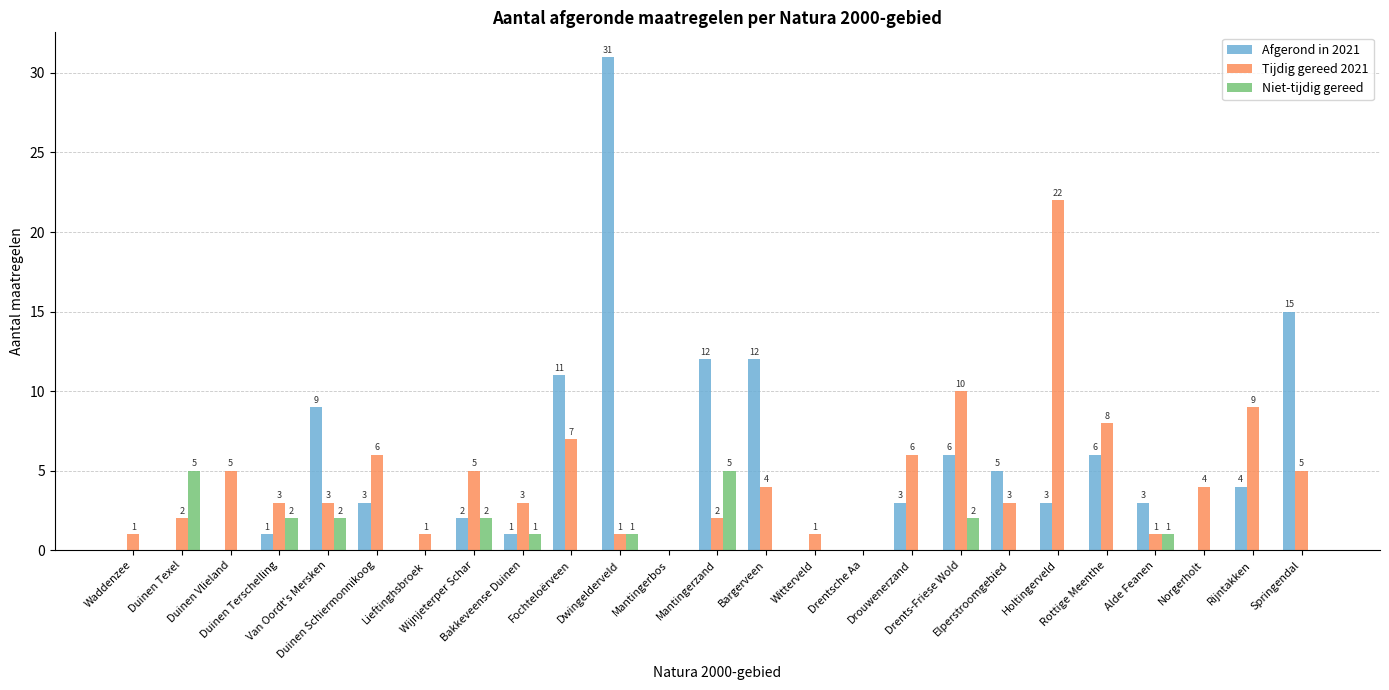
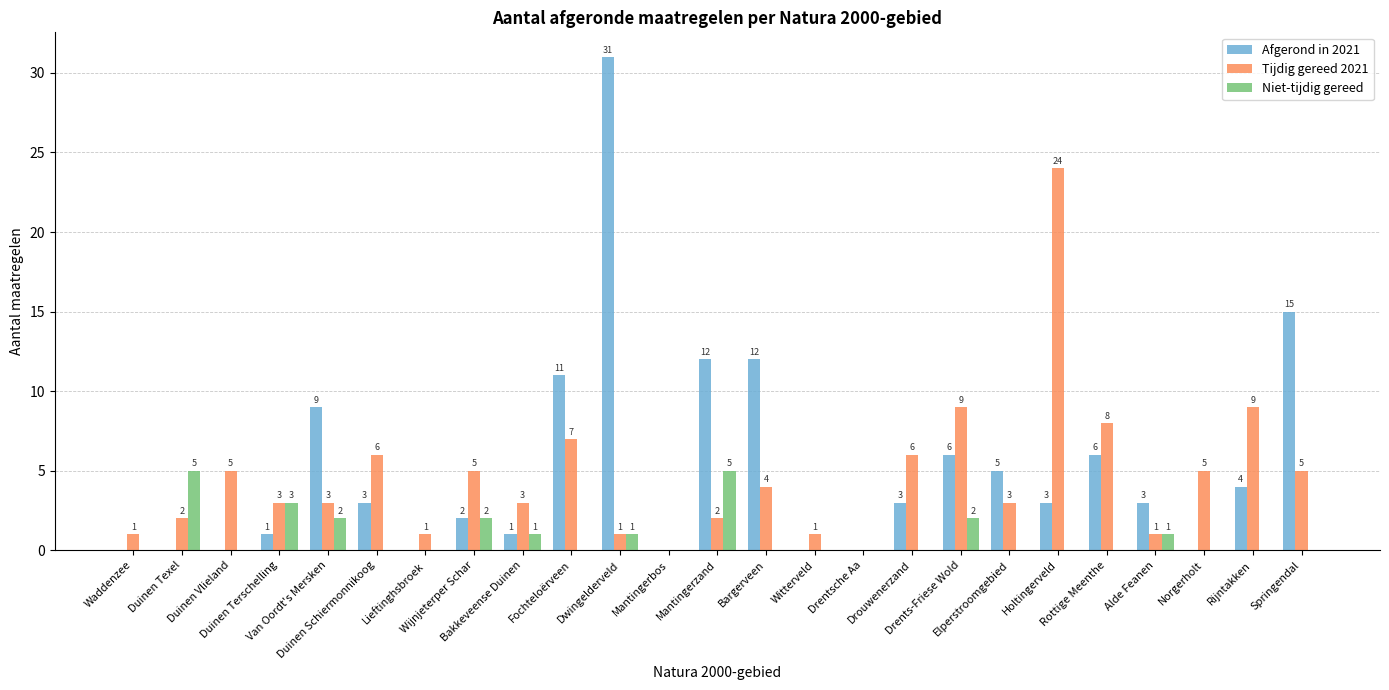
Niet-tijdig gereed, Duinen Terschelling: 2 -> 3
Tijdig gereed 2021, Drents-Friese Wold: 10 -> 9
Tijdig gereed 2021, Holtingerveld: 22 -> 24
Tijdig gereed 2021, Norgerholt: 4 -> 5
